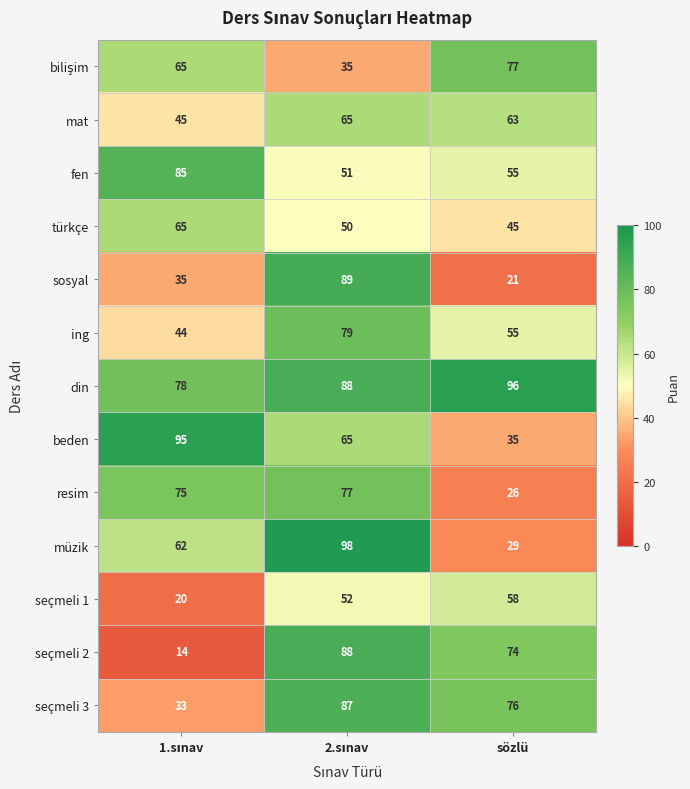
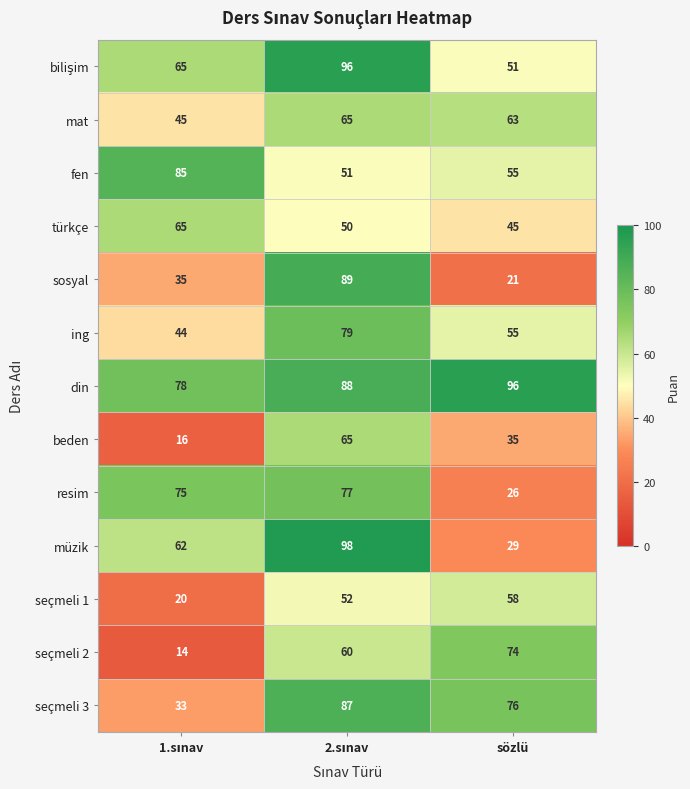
bilişim, 2.sınav: 35 -> 96
bilişim, sözlü: 77 -> 51
beden, 1.sınav: 95 -> 16
seçmeli 2, 2.sınav: 88 -> 60
